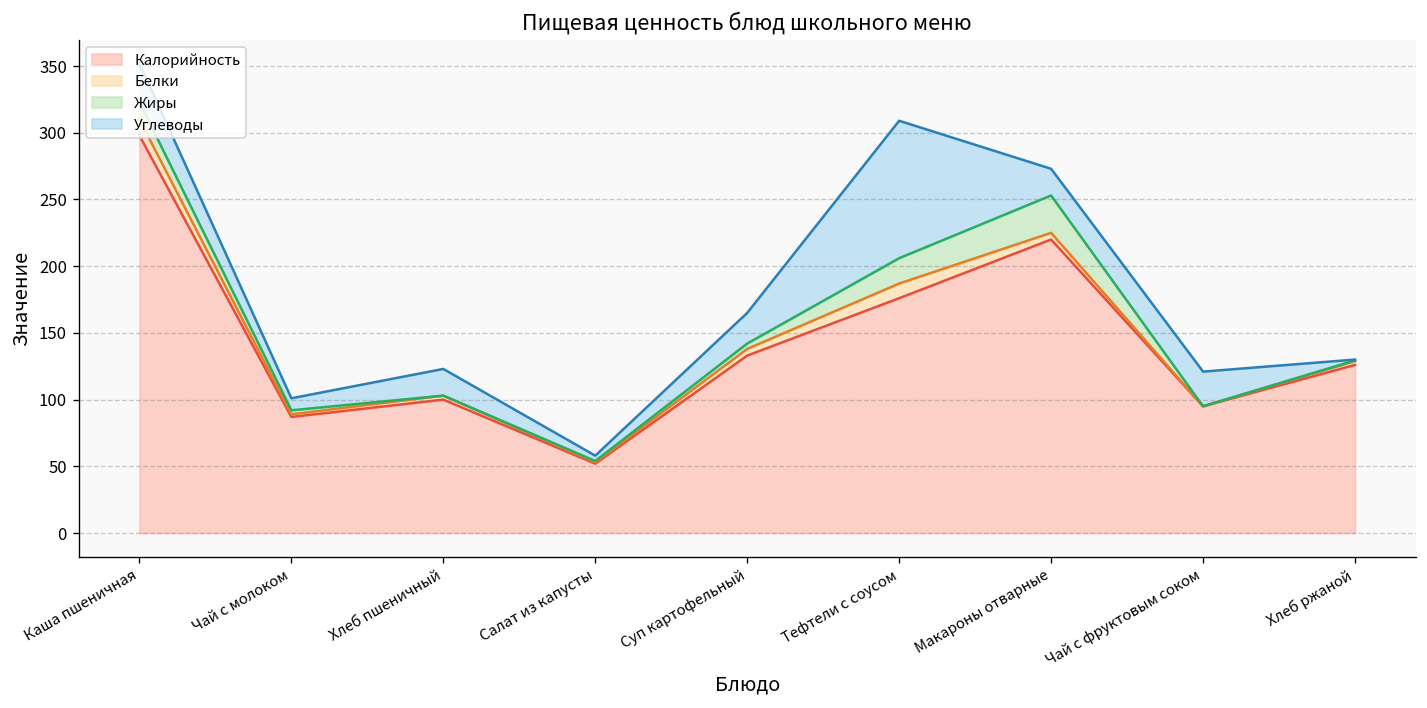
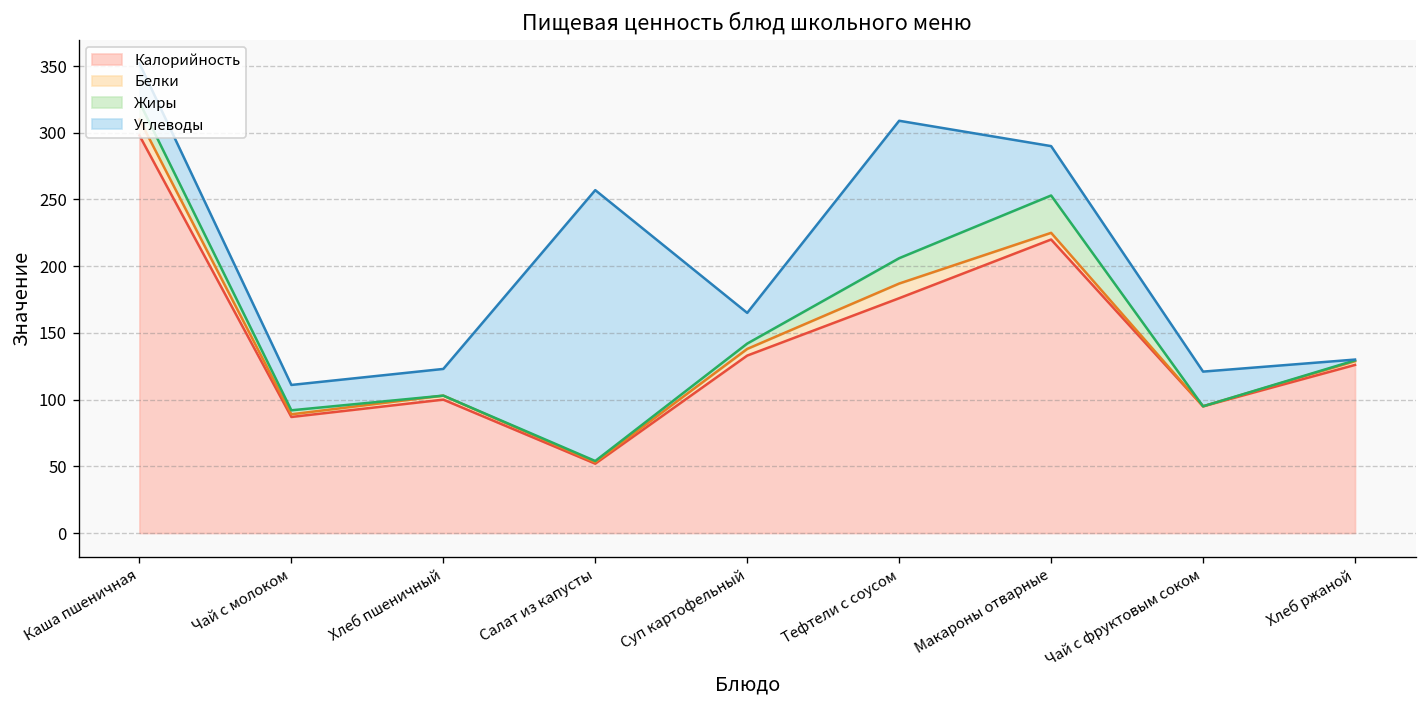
Углеводы, Чай с молоком: 9 -> 19
Углеводы, Салат из капусты: 4 -> 203
Углеводы, Макароны отварные: 20 -> 37
